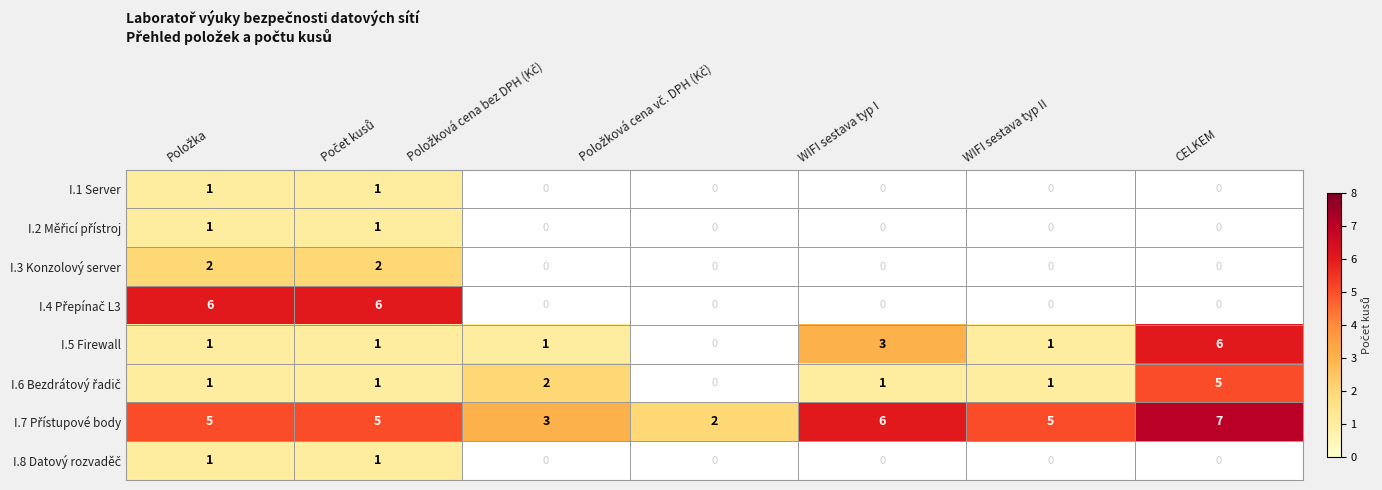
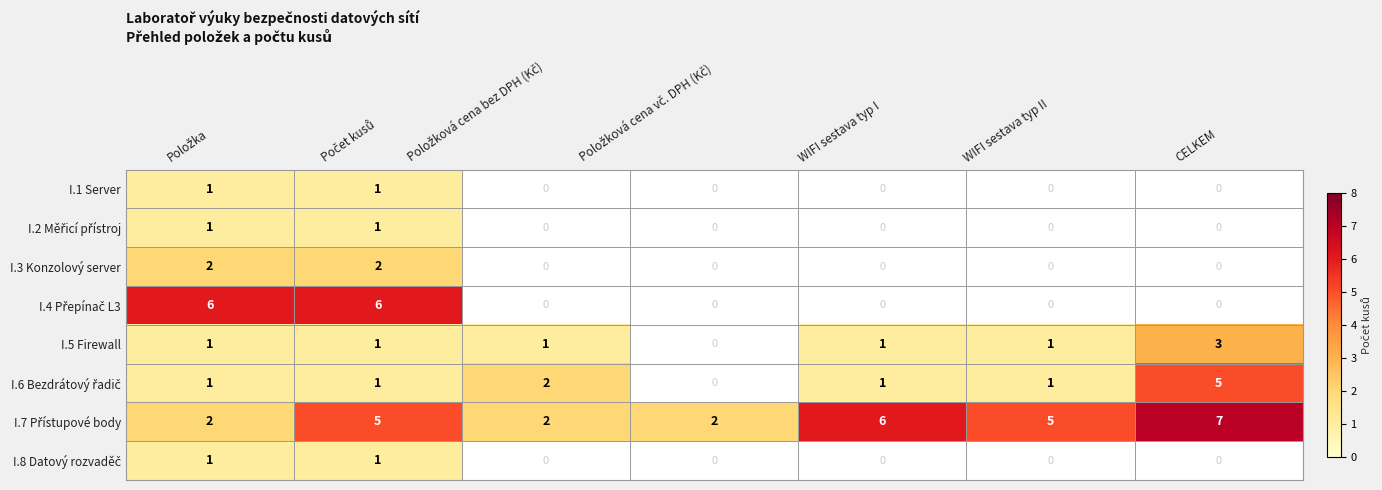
I.5 Firewall, WIFI sestava typ I: 3 -> 1
I.5 Firewall, CELKEM: 6 -> 3
I.7 Přístupové body, Položka: 5 -> 2
I.7 Přístupové body, Položková cena bez DPH (Kč): 3 -> 2
